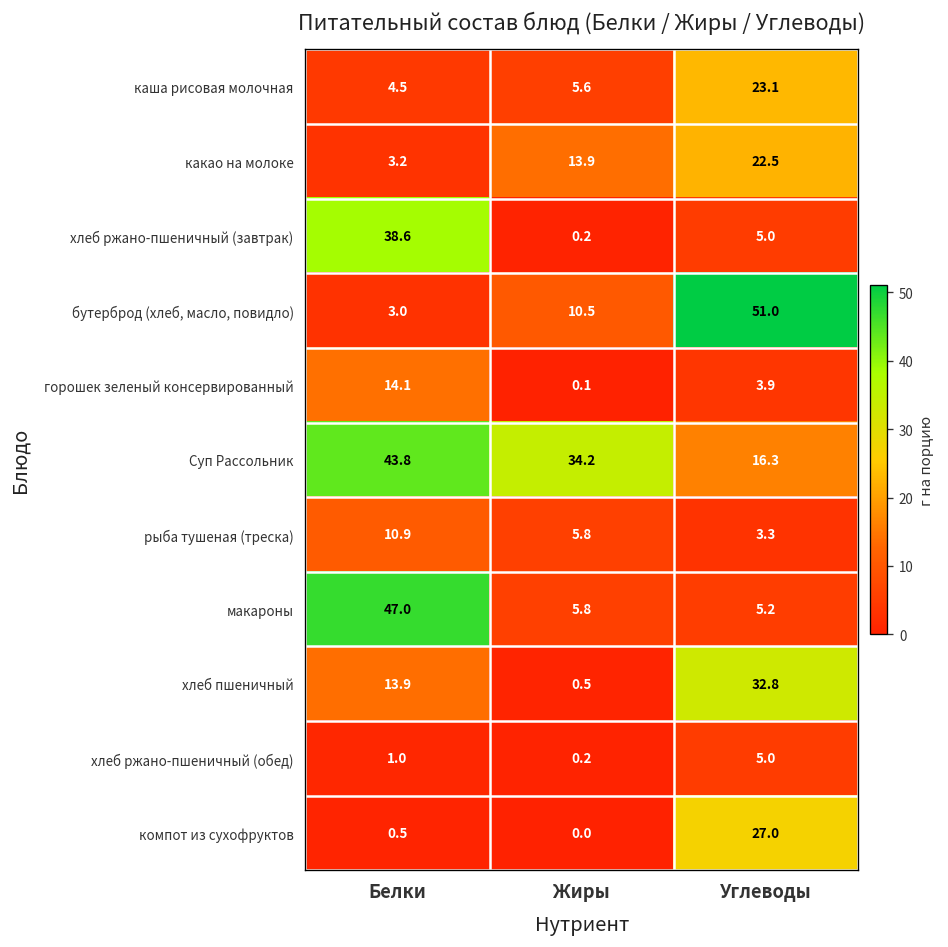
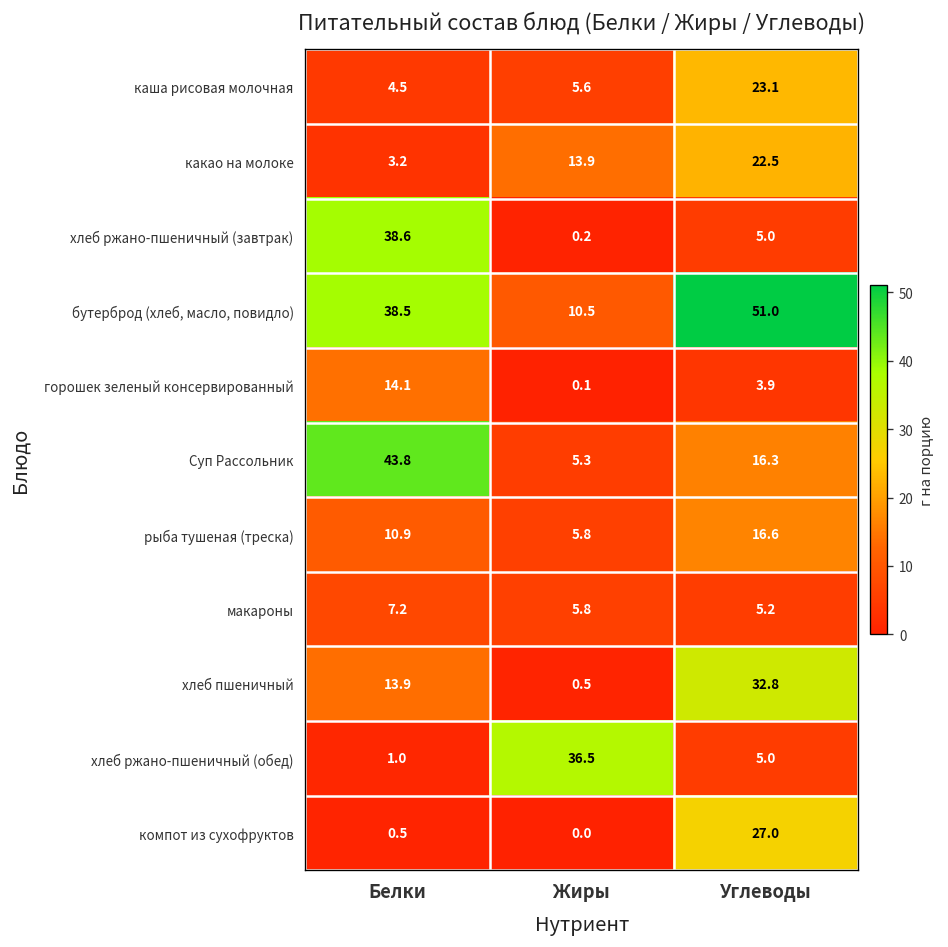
бутерброд (хлеб, масло, повидло), Белки: 3.0 -> 38.5
Суп Рассольник, Жиры: 34.2 -> 5.3
рыба тушеная (треска), Углеводы: 3.3 -> 16.6
макароны, Белки: 47.0 -> 7.2
хлеб ржано-пшеничный (обед), Жиры: 0.2 -> 36.5
